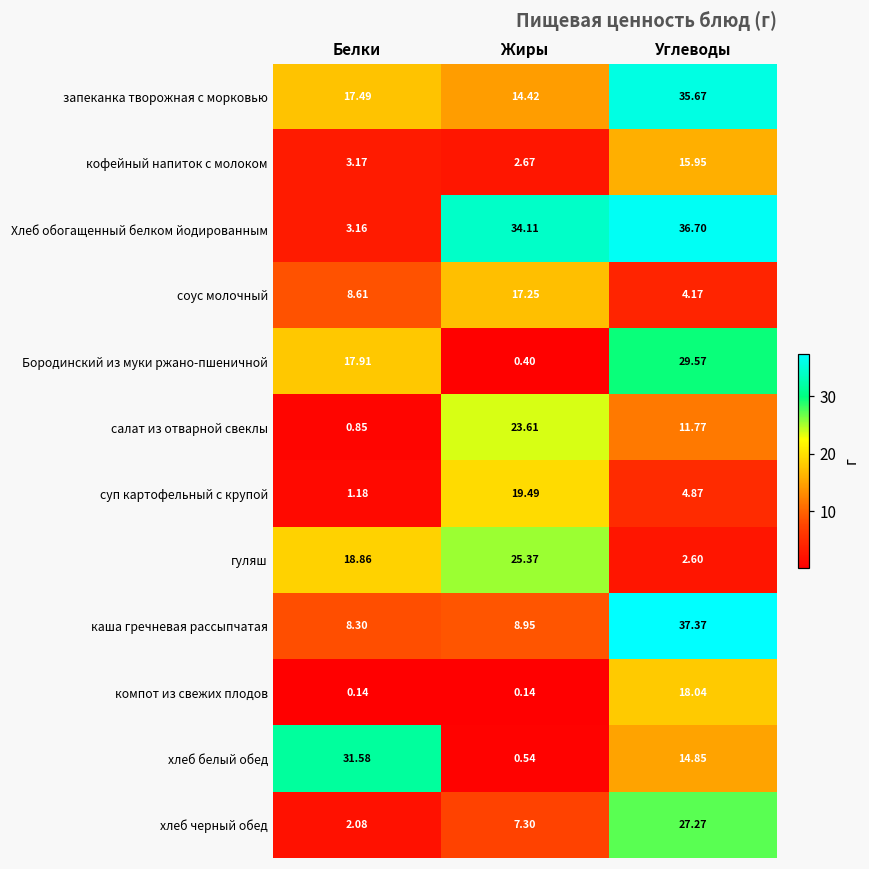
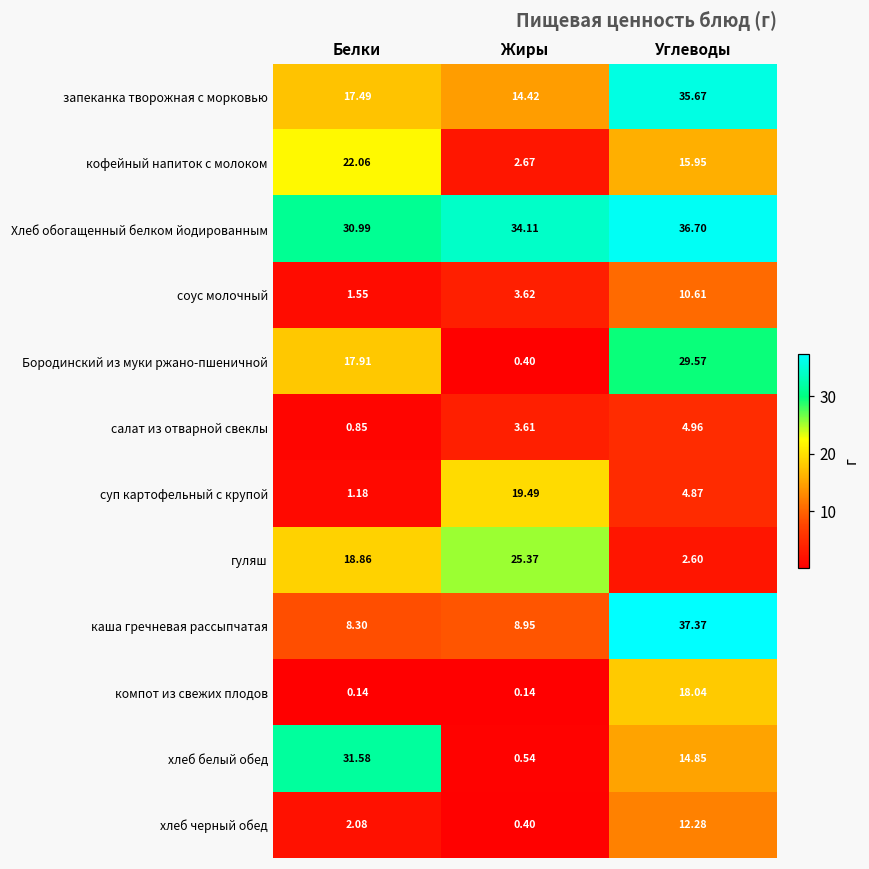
кофейный напиток с молоком, Белки: 3.17 -> 22.06
Хлеб обогащенный белком йодированным, Белки: 3.16 -> 30.99
соус молочный, Белки: 8.61 -> 1.55
соус молочный, Жиры: 17.25 -> 3.62
соус молочный, Углеводы: 4.17 -> 10.61
салат из отварной свеклы, Жиры: 23.61 -> 3.61
салат из отварной свеклы, Углеводы: 11.77 -> 4.96
хлеб черный обед, Жиры: 7.30 -> 0.40
хлеб черный обед, Углеводы: 27.27 -> 12.28
